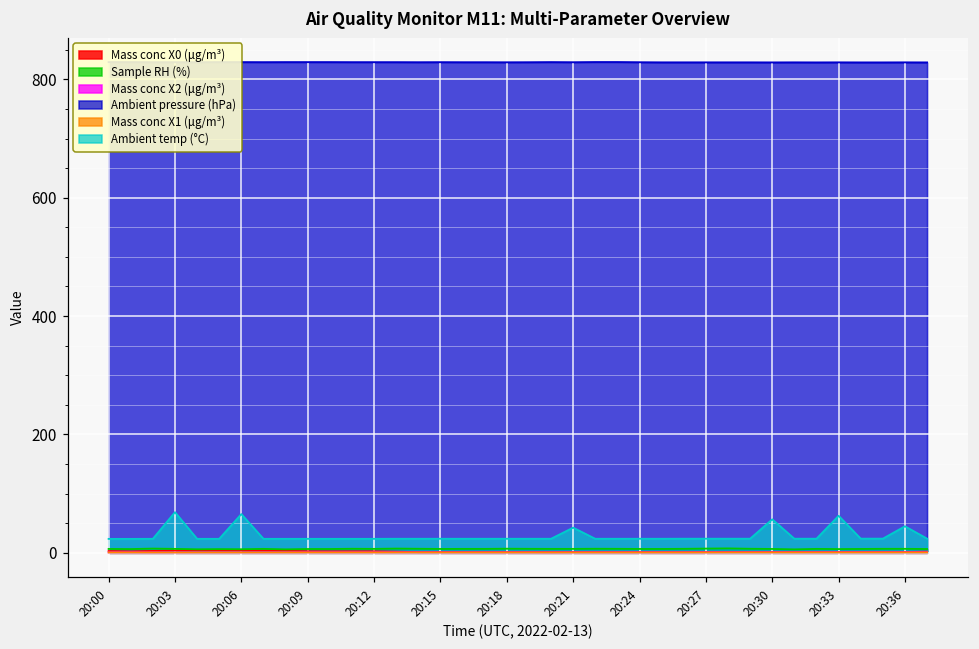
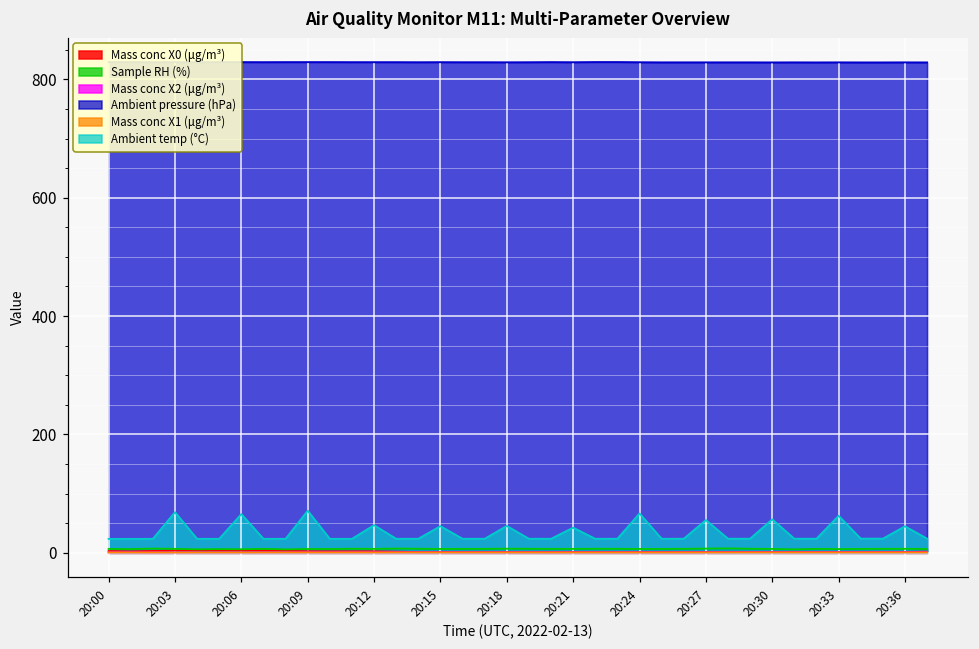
Ambient temp (°C), 20:09: 20 -> 70
Ambient temp (°C), 20:12: 20 -> 50
Ambient temp (°C), 20:15: 20 -> 50
Ambient temp (°C), 20:18: 20 -> 50
Ambient temp (°C), 20:24: 20 -> 70
Ambient temp (°C), 20:27: 20 -> 60
